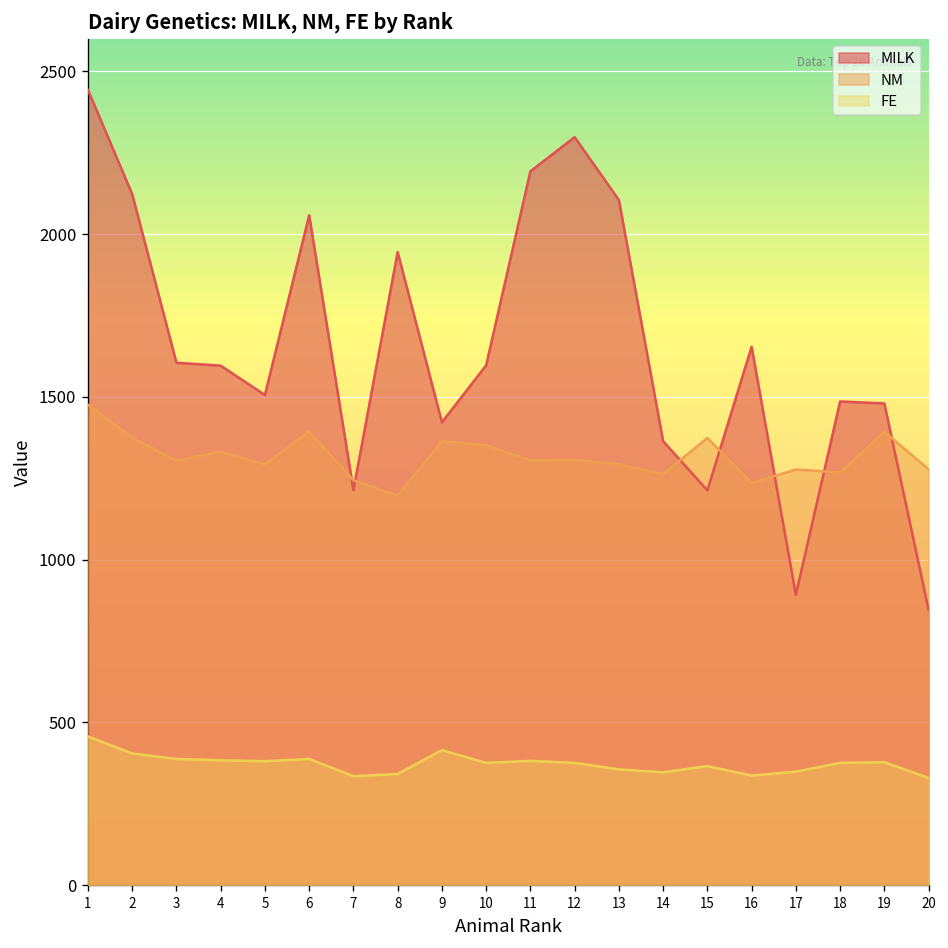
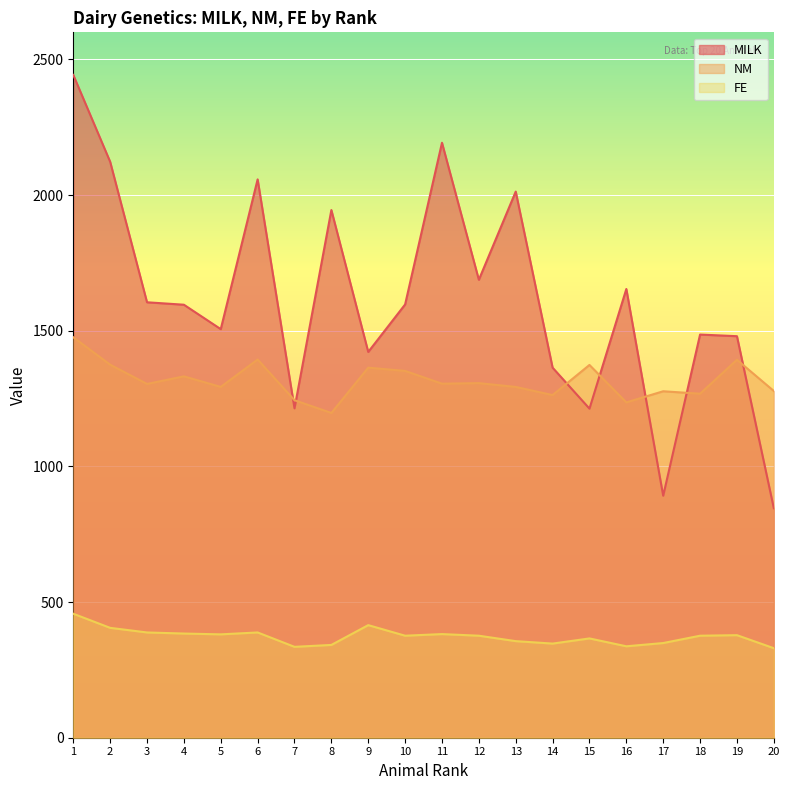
MILK, 12: 2300 -> 1690
MILK, 13: 2110 -> 2010
